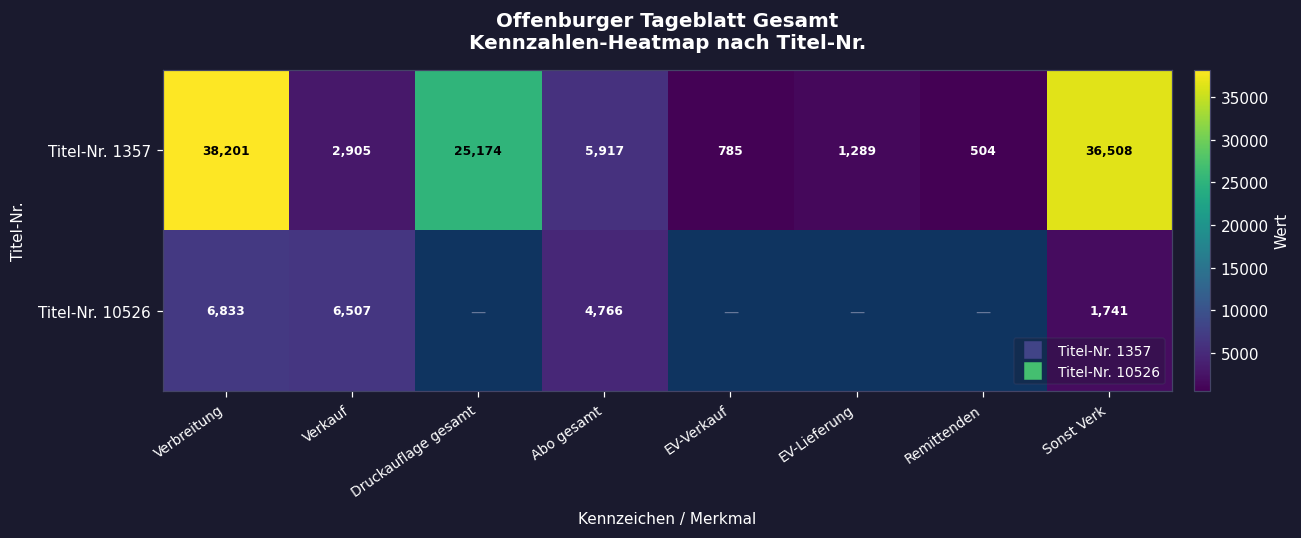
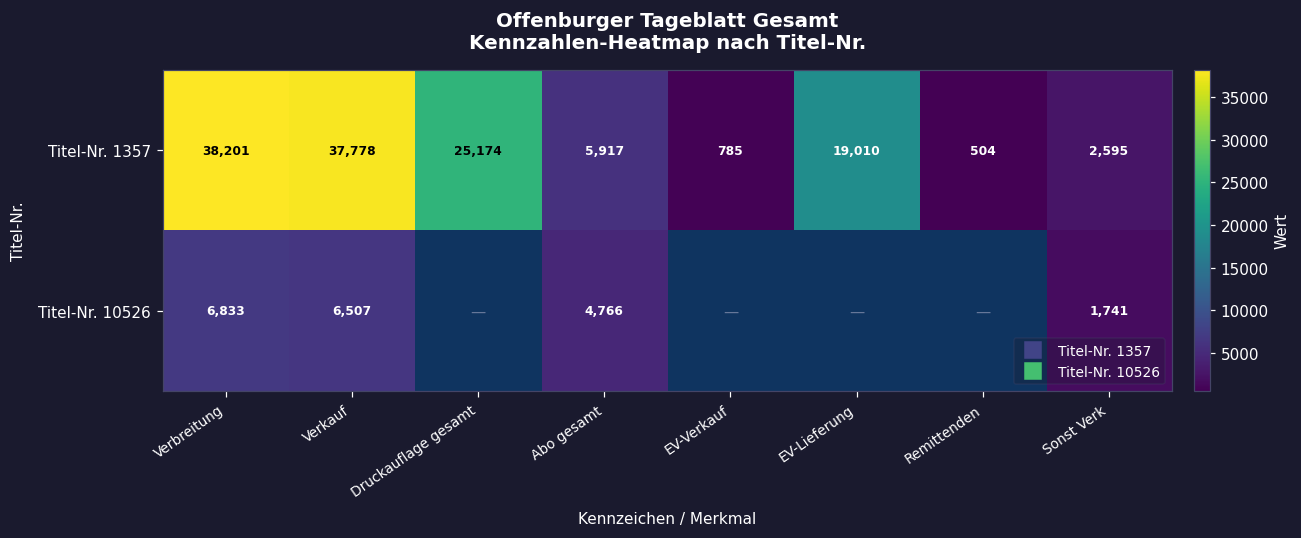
Titel-Nr. 1357, Verkauf: 2,905 -> 37,778
Titel-Nr. 1357, EV-Lieferung: 1,289 -> 19,010
Titel-Nr. 1357, Sonst Verk: 36,508 -> 2,595
